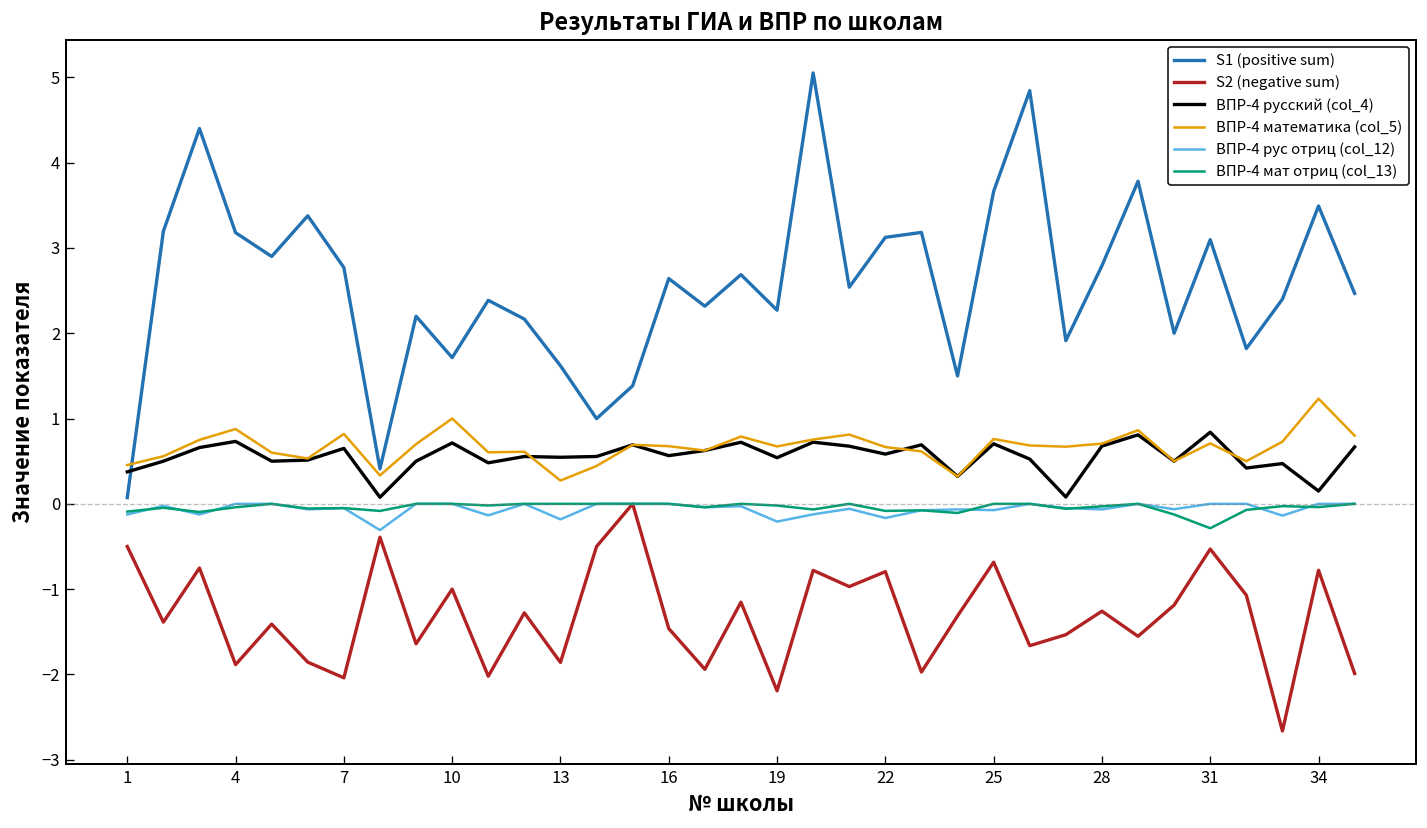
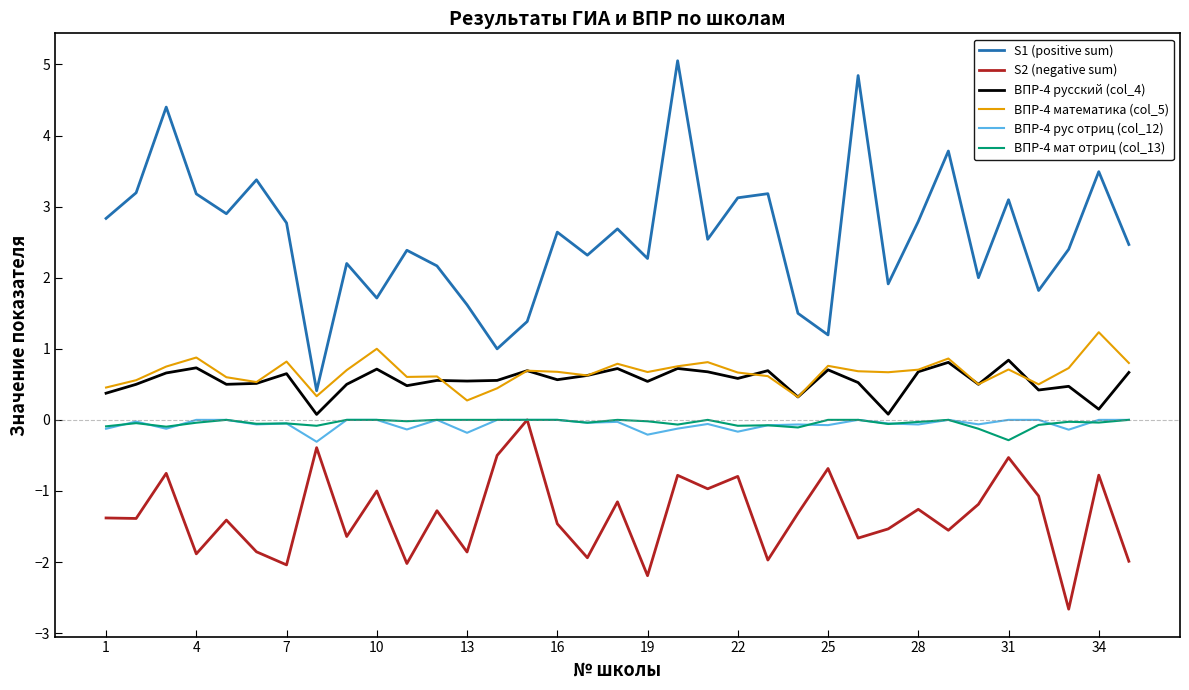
S1 (positive sum), 1: 0.1 -> 2.8
S2 (negative sum), 1: -0.5 -> -1.4
S1 (positive sum), 25: 3.7 -> 1.2
